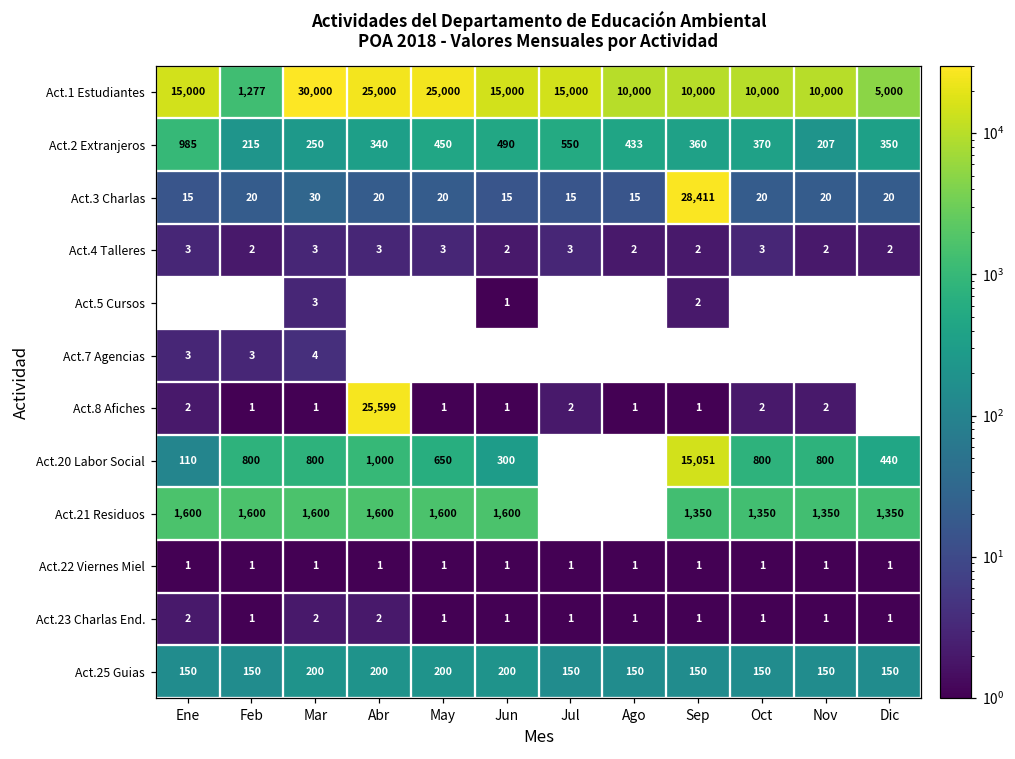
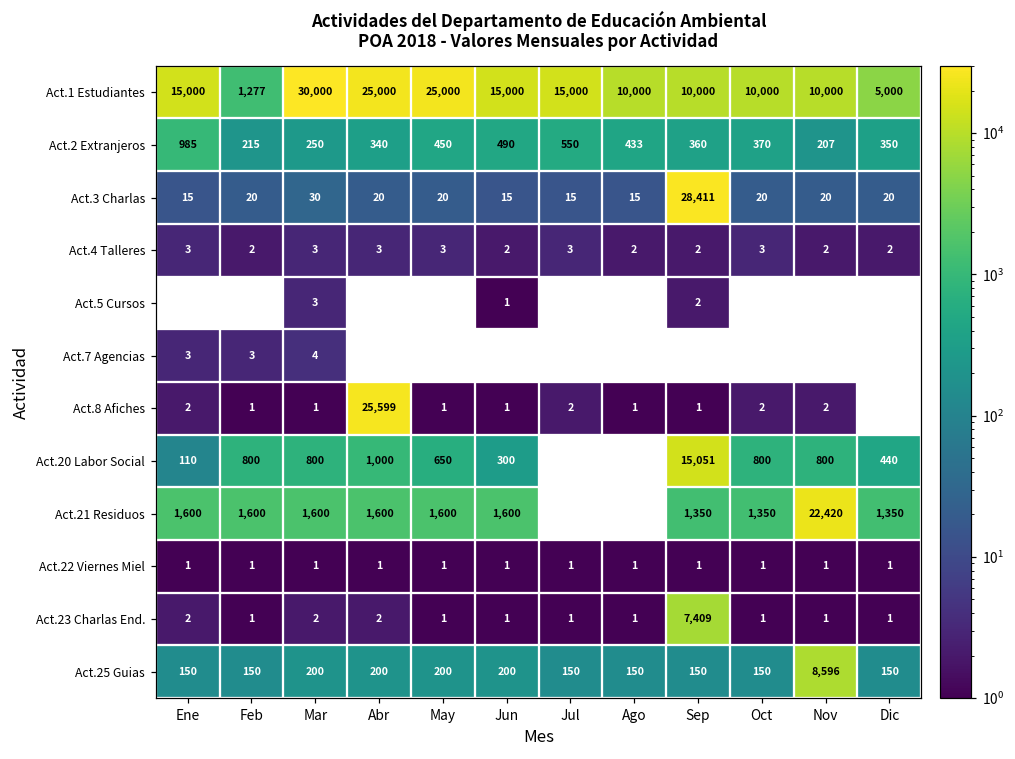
Act.21 Residuos, Nov: 1,350 -> 22,420
Act.23 Charlas End., Sep: 1 -> 7,409
Act.25 Guias, Nov: 150 -> 8,596
